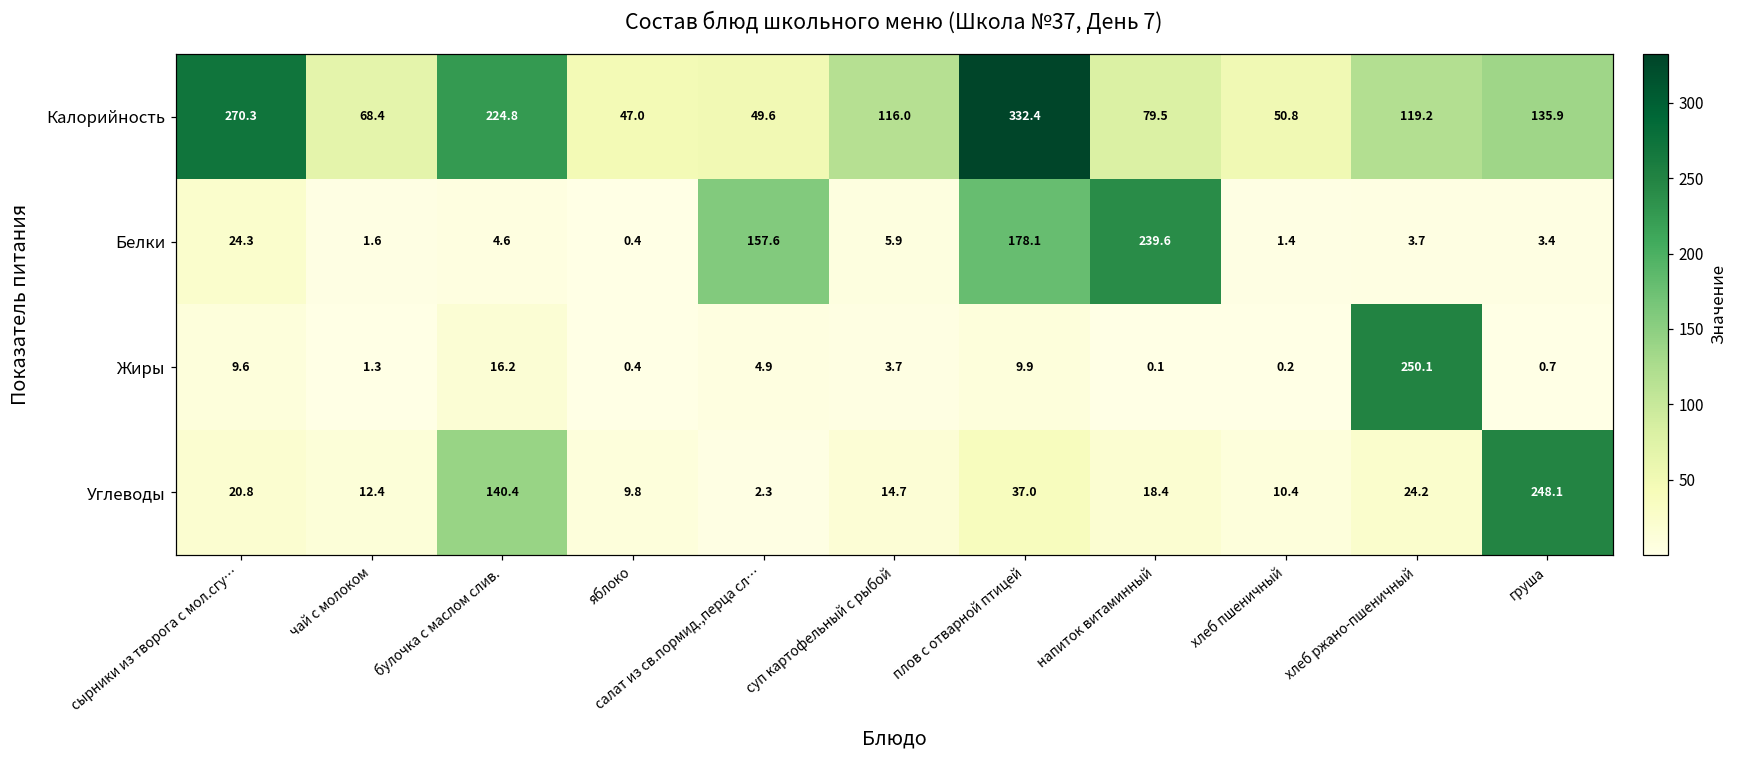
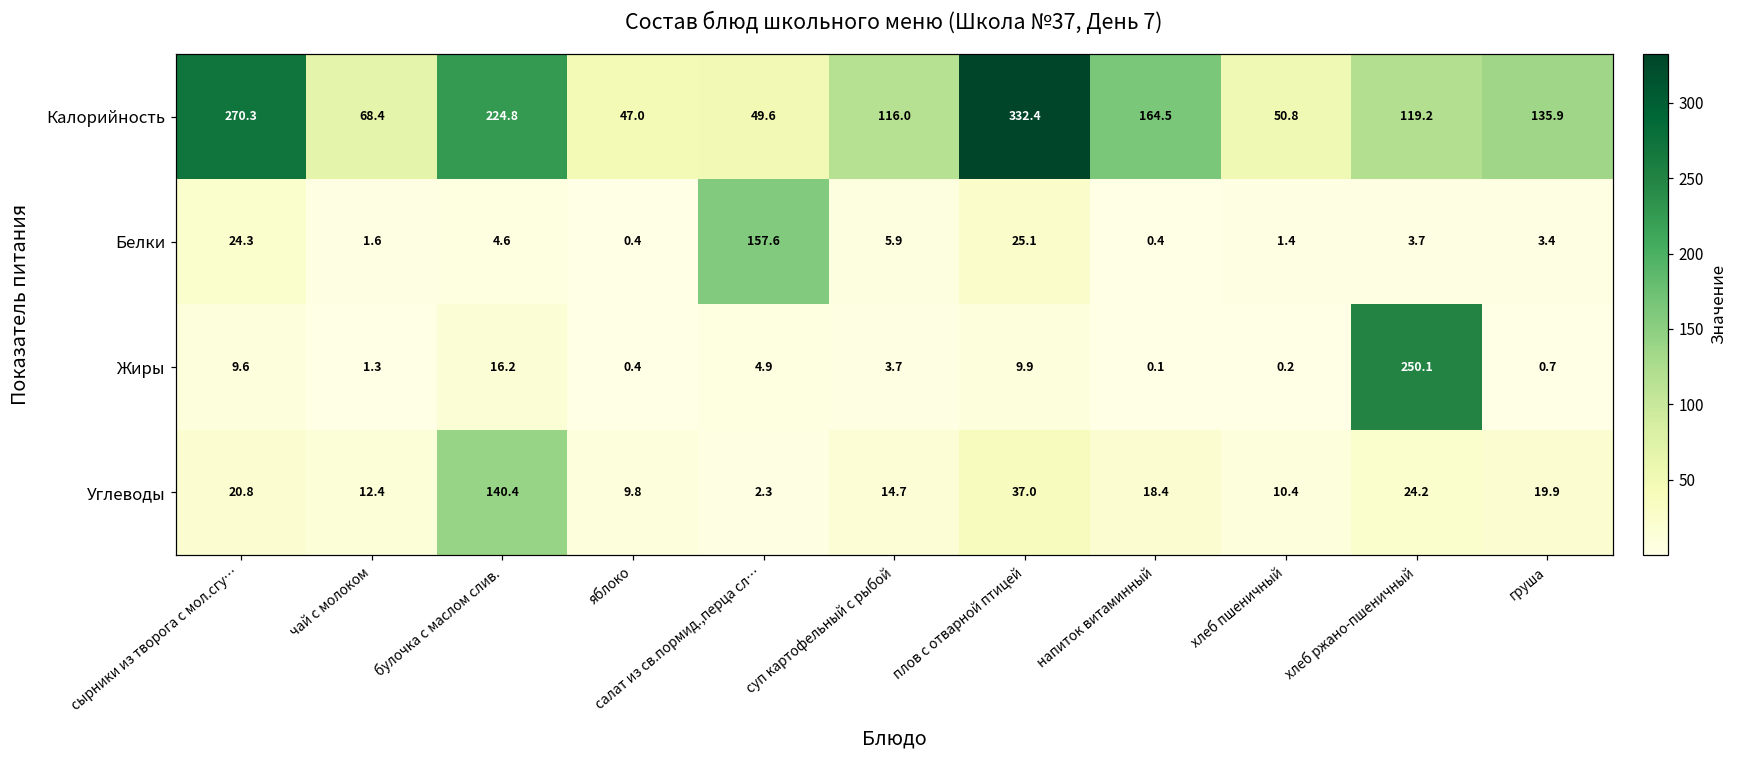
Калорийность, напиток витаминный: 79.5 -> 164.5
Белки, плов с отварной птицей: 178.1 -> 25.1
Белки, напиток витаминный: 239.6 -> 0.4
Углеводы, груша: 248.1 -> 19.9
